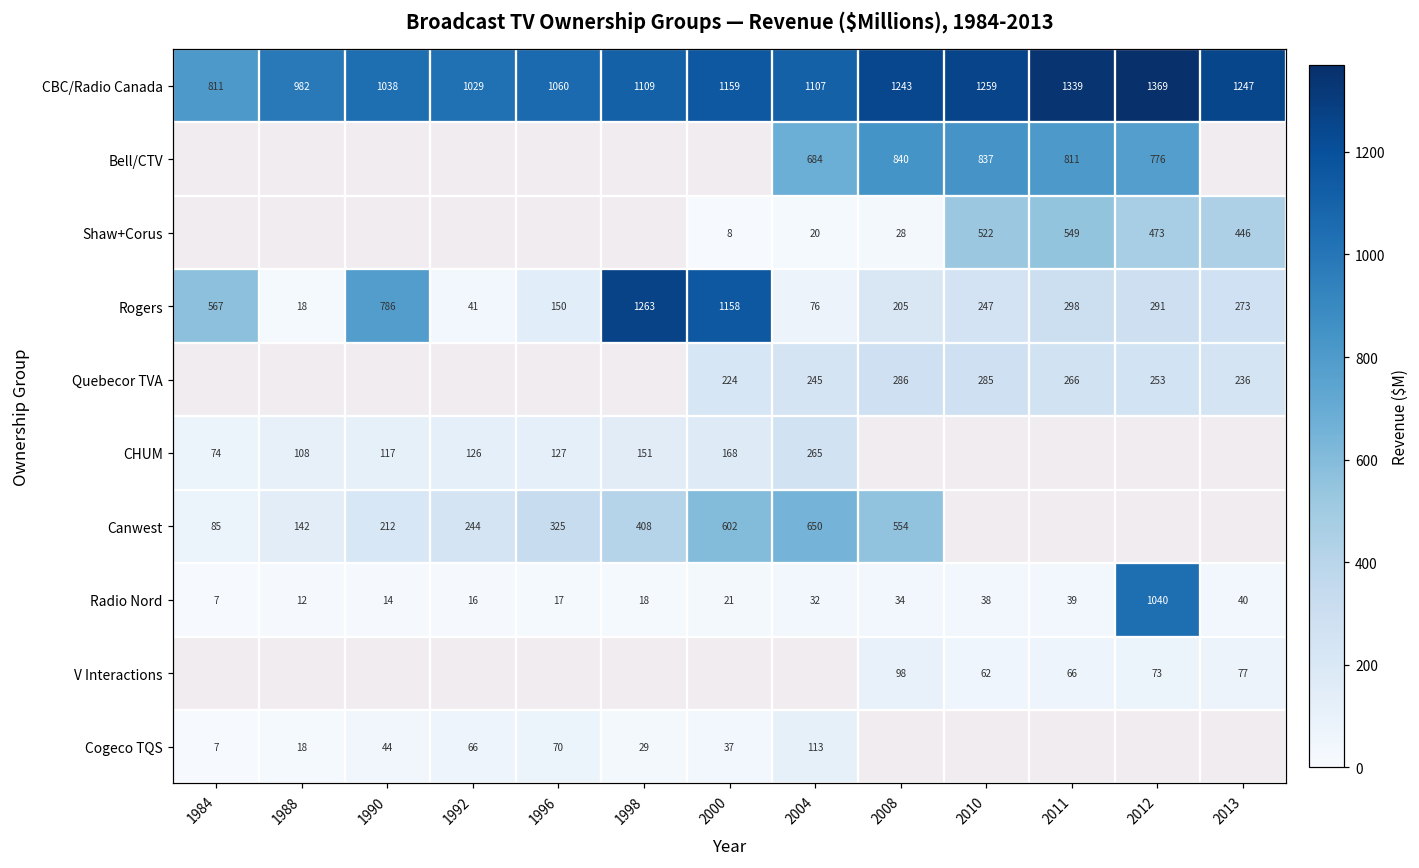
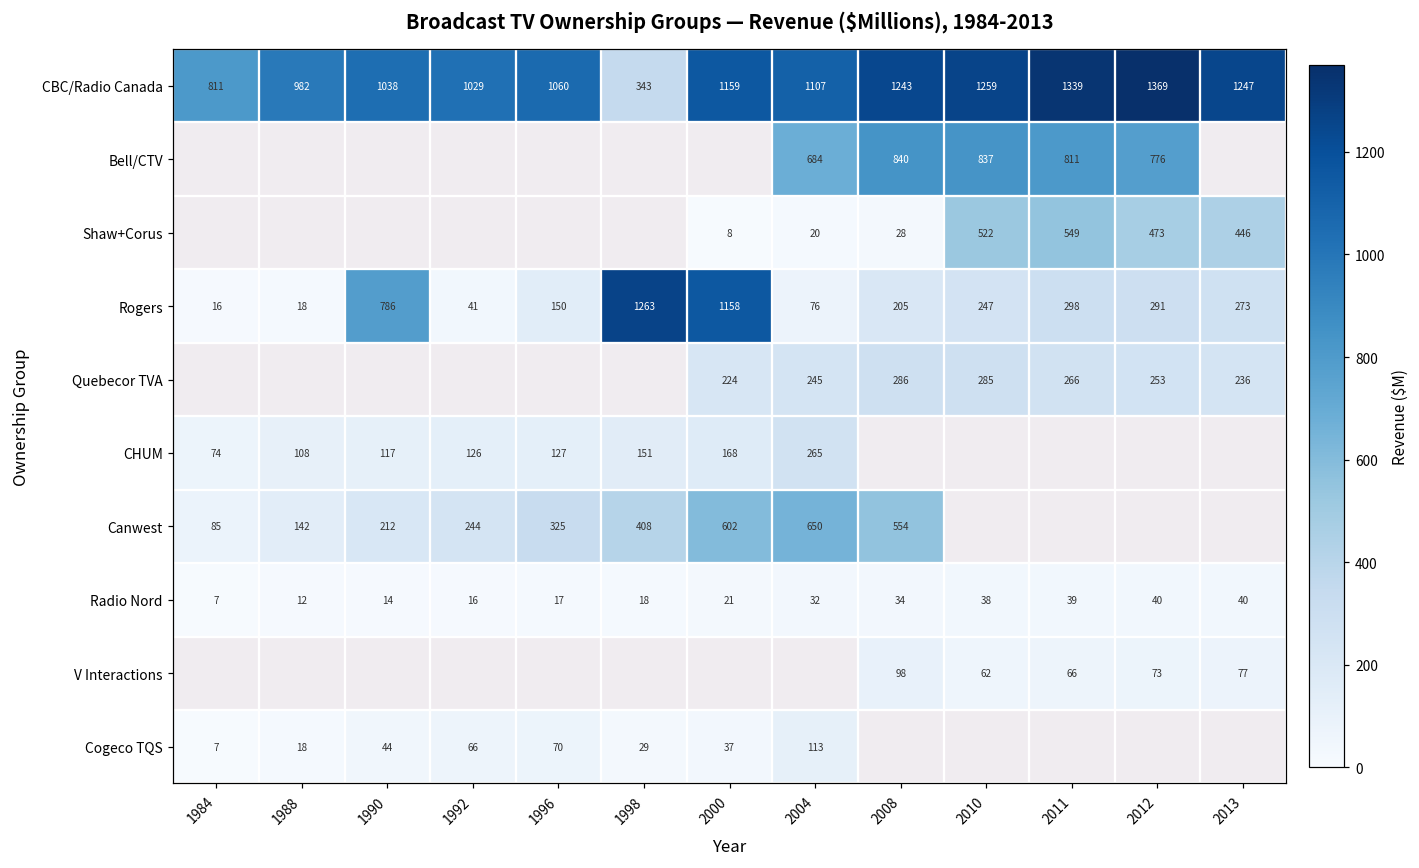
CBC/Radio Canada, 1998: 1109 -> 343
Rogers, 1984: 567 -> 16
Radio Nord, 2012: 1040 -> 40
